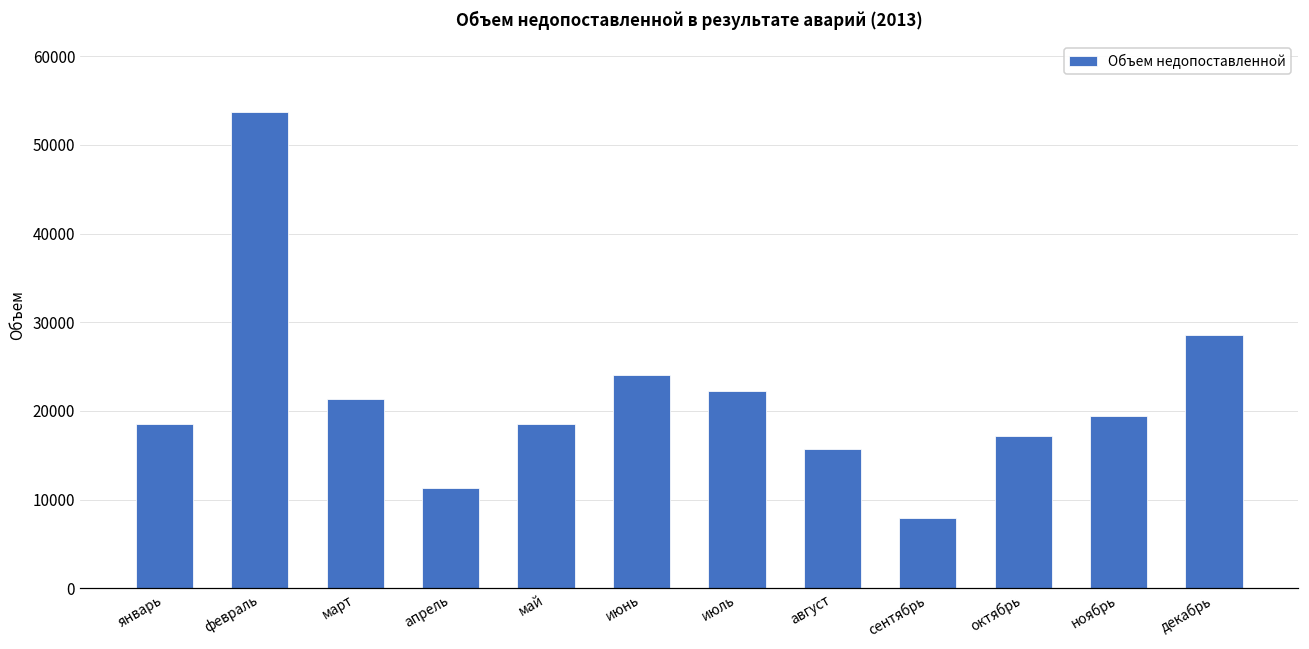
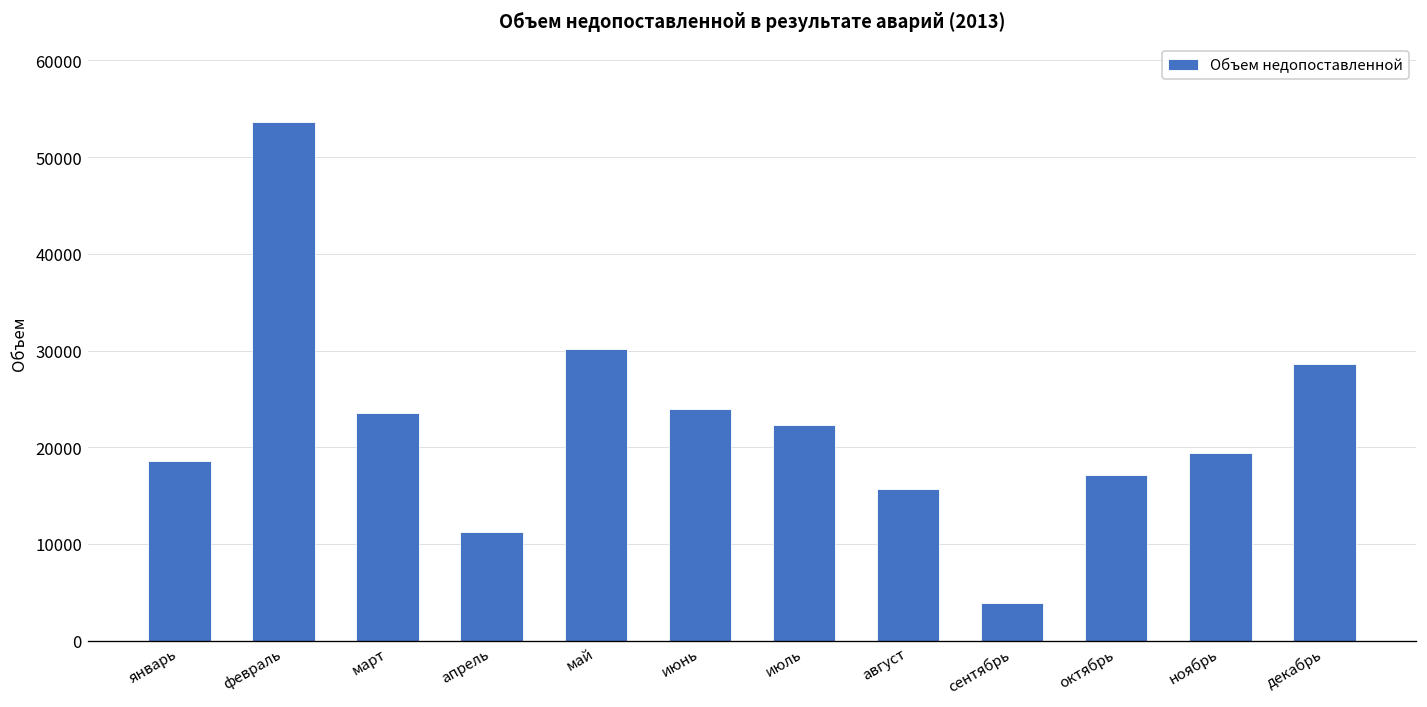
март: 21000 -> 24000
май: 19000 -> 30000
сентябрь: 8000 -> 4000
